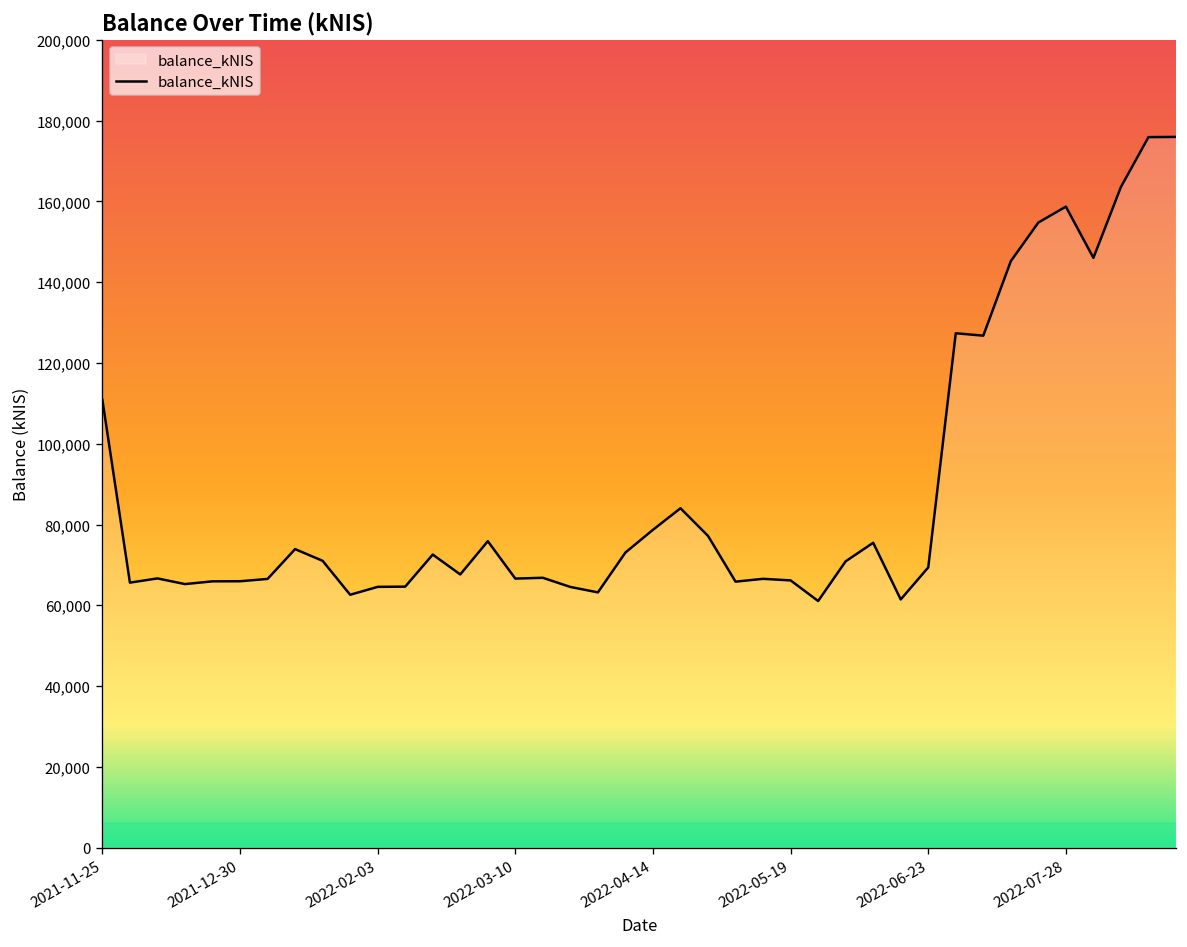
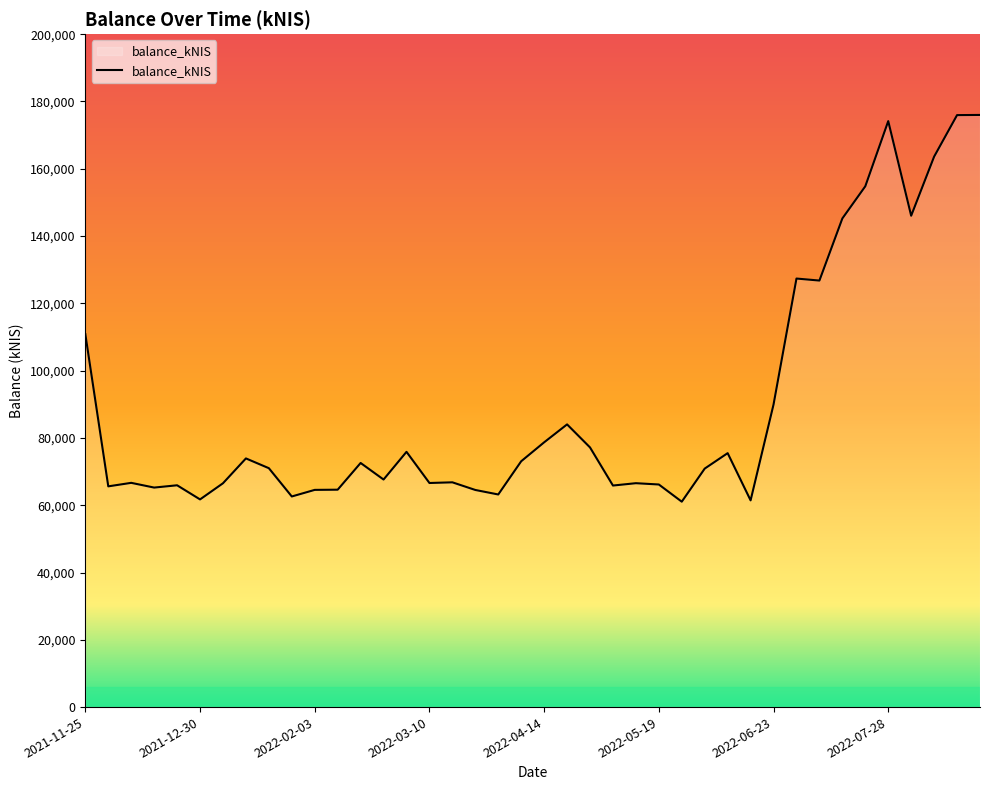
2021-12-30: 66,000 -> 62,000
2022-06-23: 69,000 -> 90,000
2022-07-28: 159,000 -> 174,000
